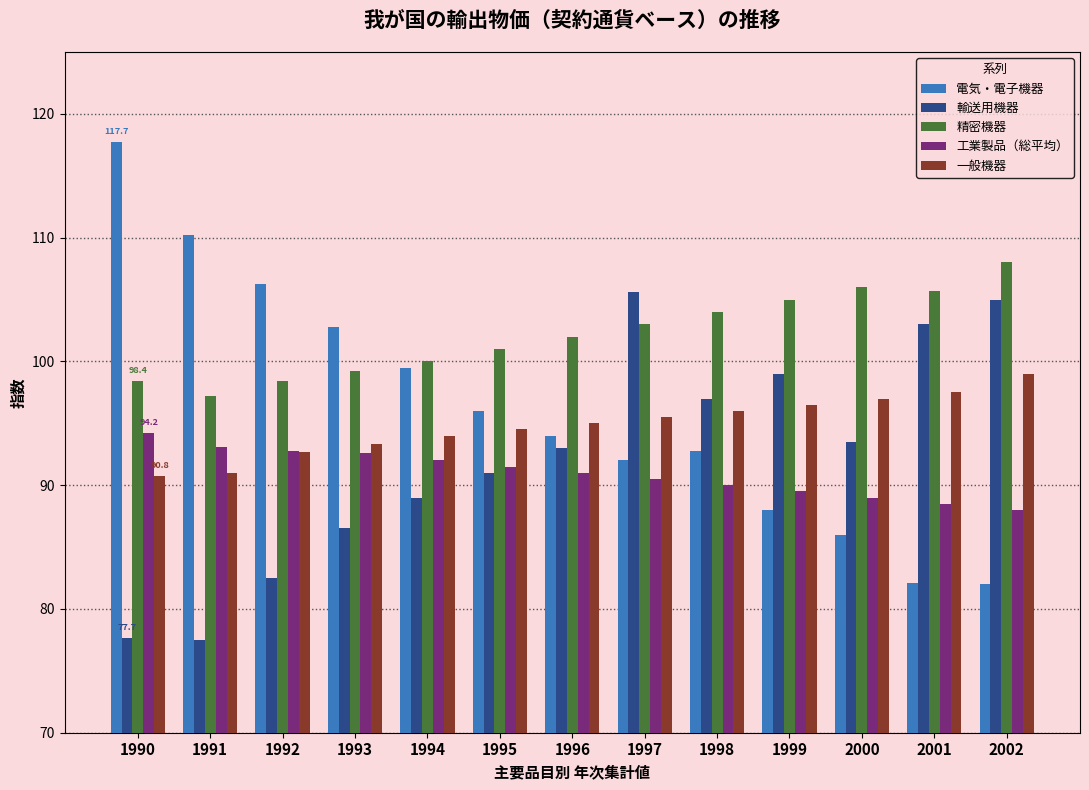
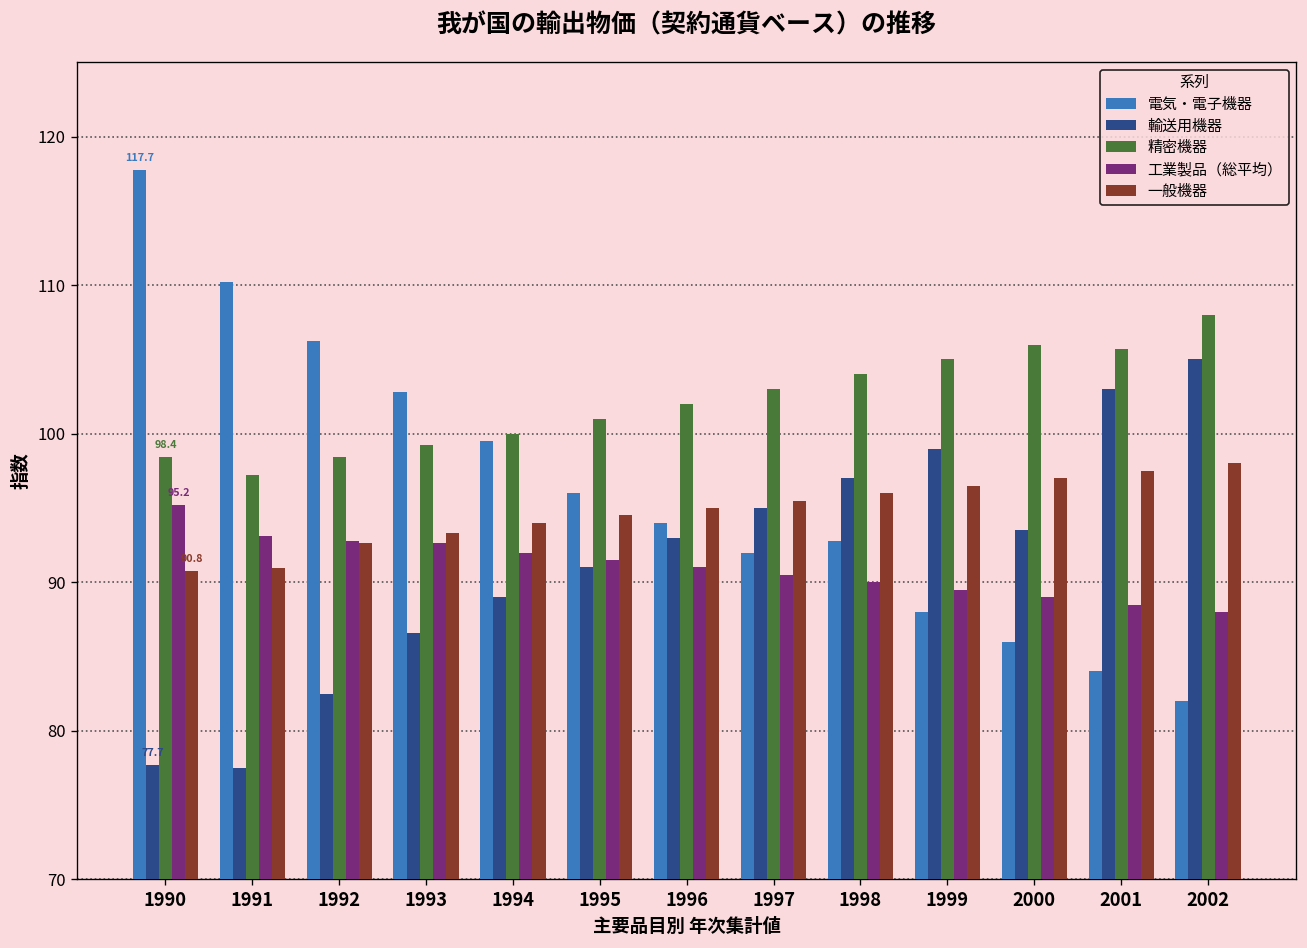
工業製品（総平均）, 1990: 94.2 -> 95.2
輸送用機器, 1997: 105.6 -> 95.0
電気・電子機器, 2001: 82.1 -> 84.0
一般機器, 2002: 99 -> 98
